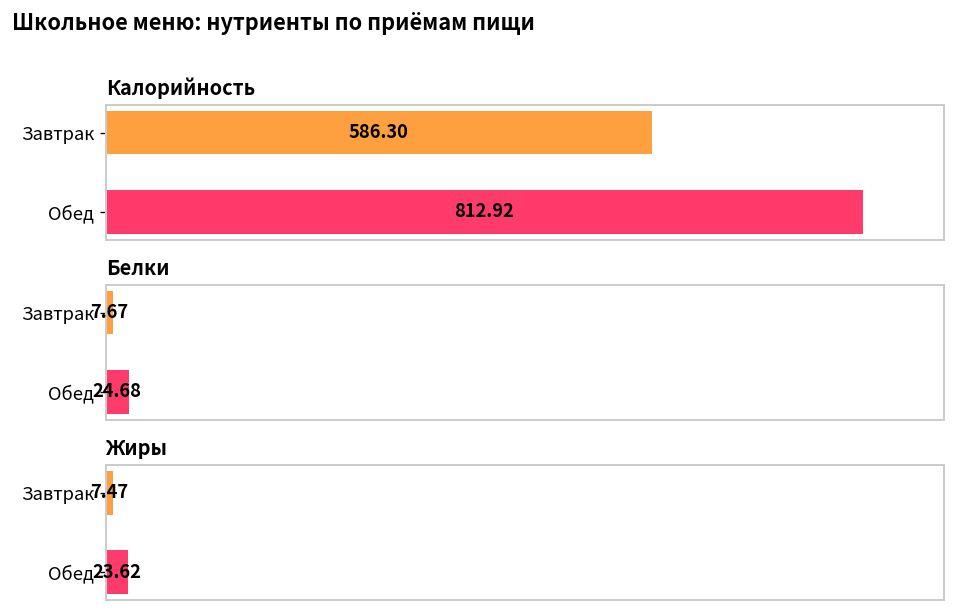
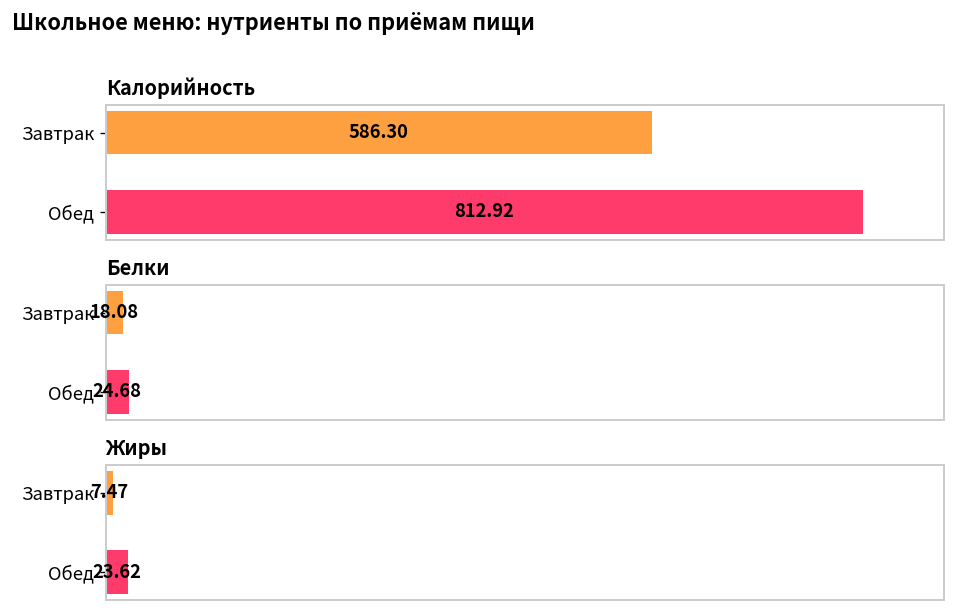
Белки, Завтрак: 7.67 -> 18.08
